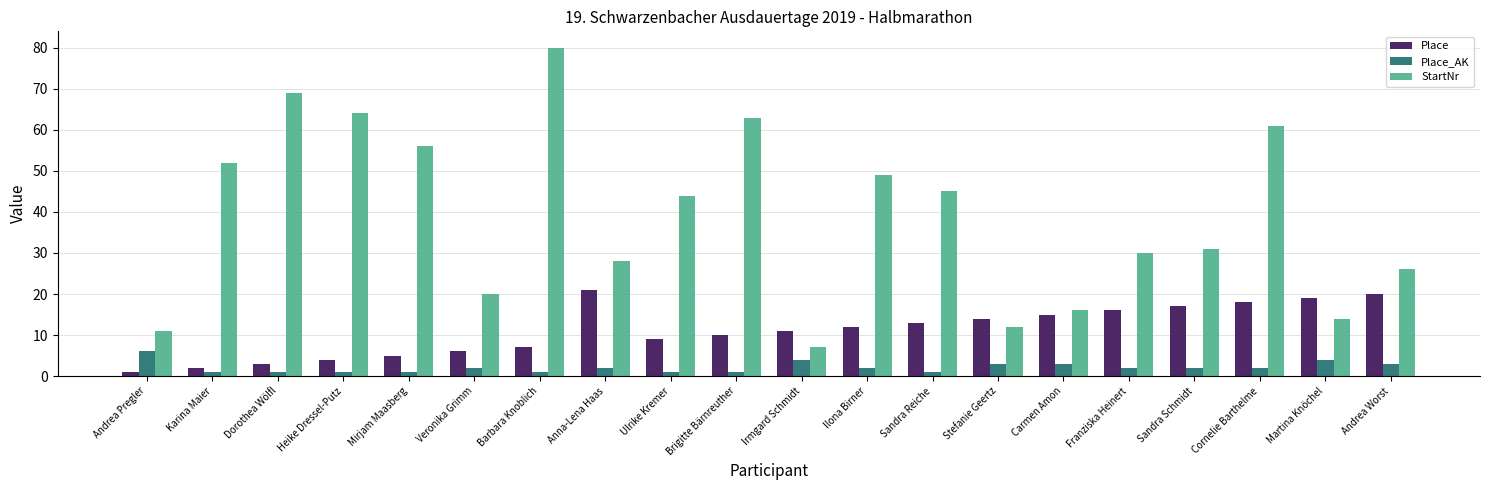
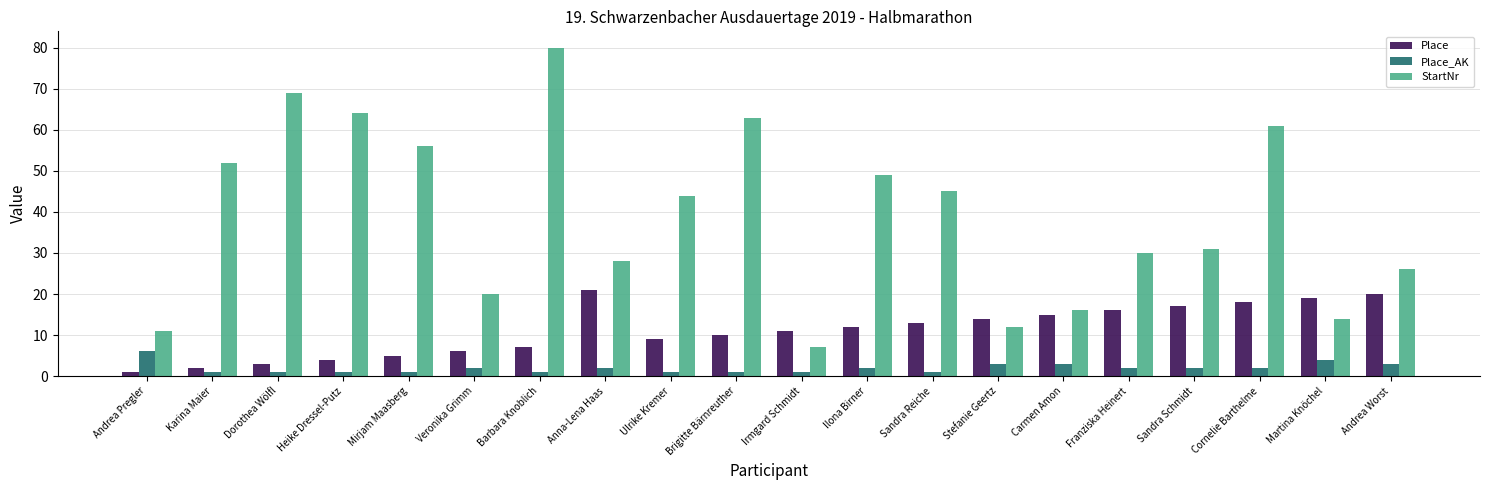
Place_AK, Irmgard Schmidt: 4 -> 1
